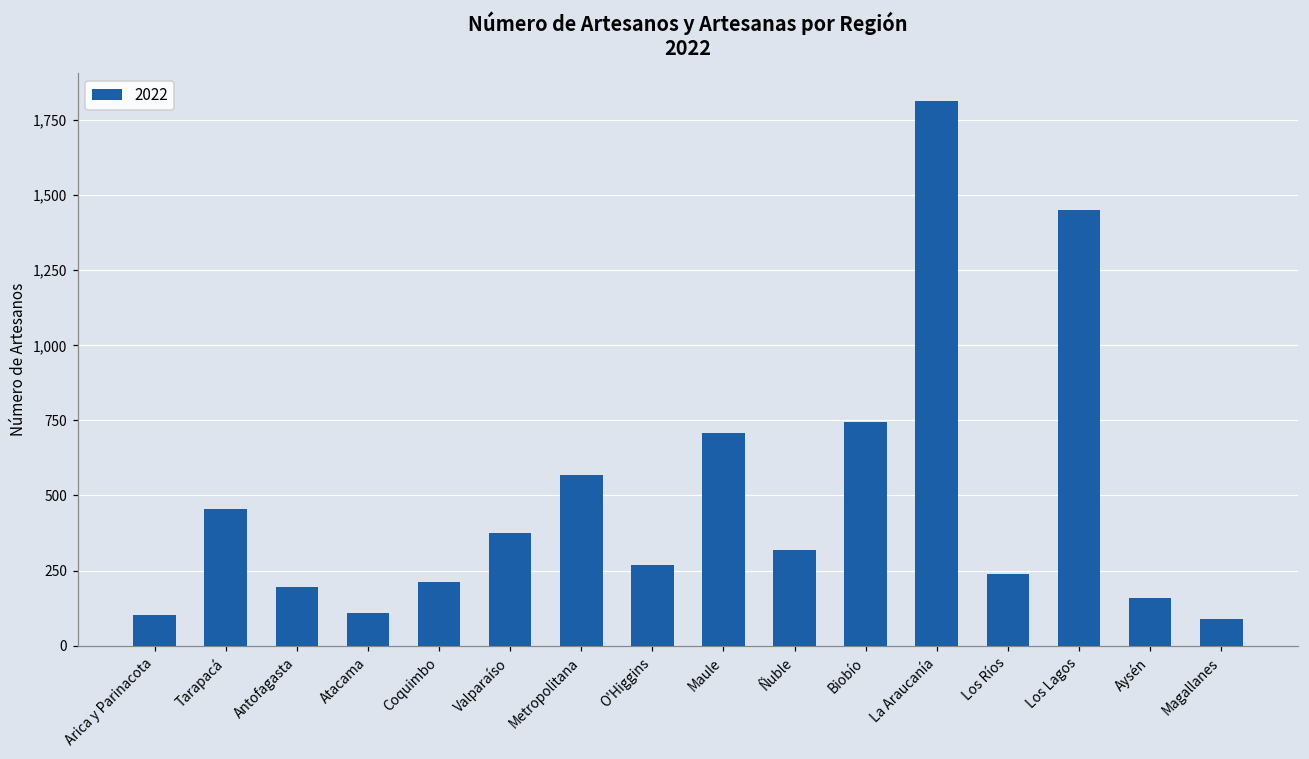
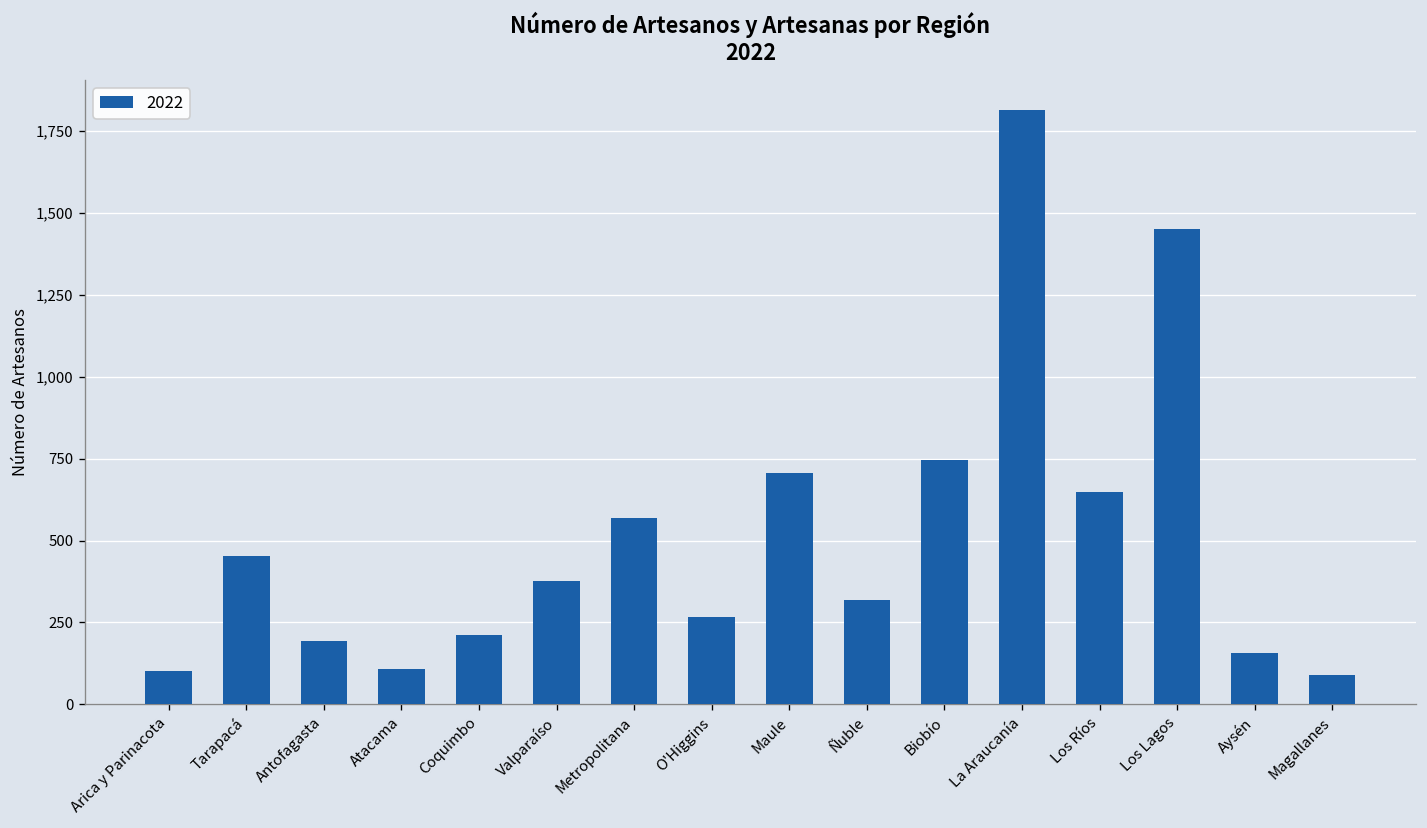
Los Ríos: 240 -> 650
